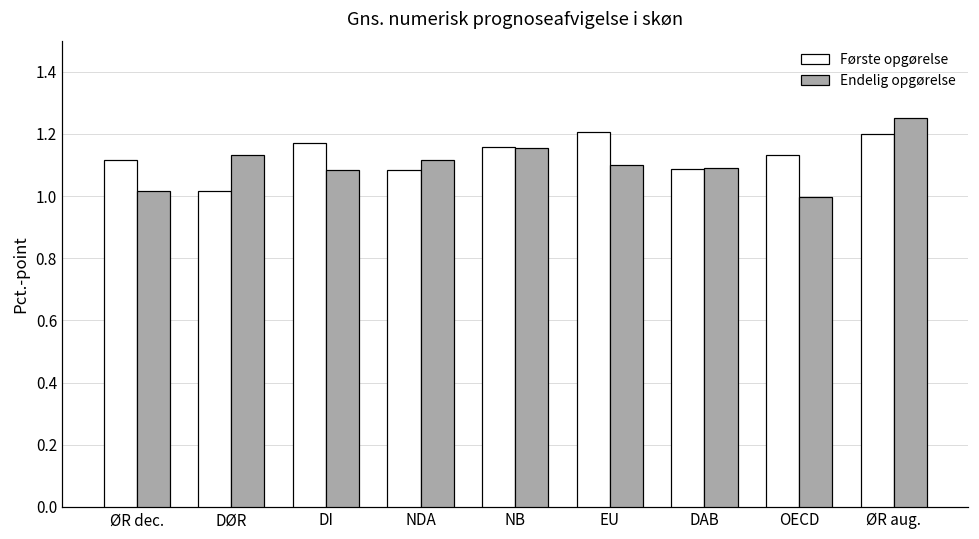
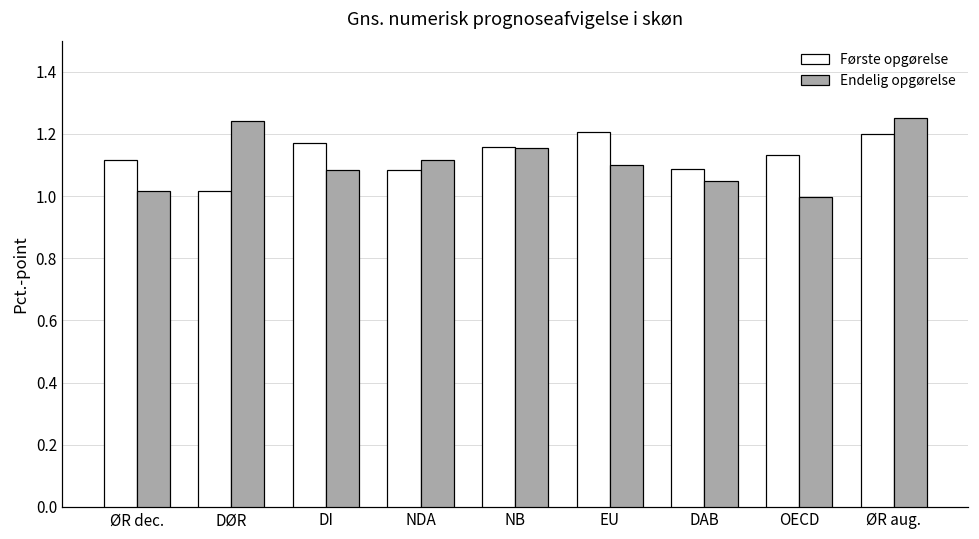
Endelig opgørelse, DØR: 1.13 -> 1.24
Endelig opgørelse, DAB: 1.09 -> 1.05
